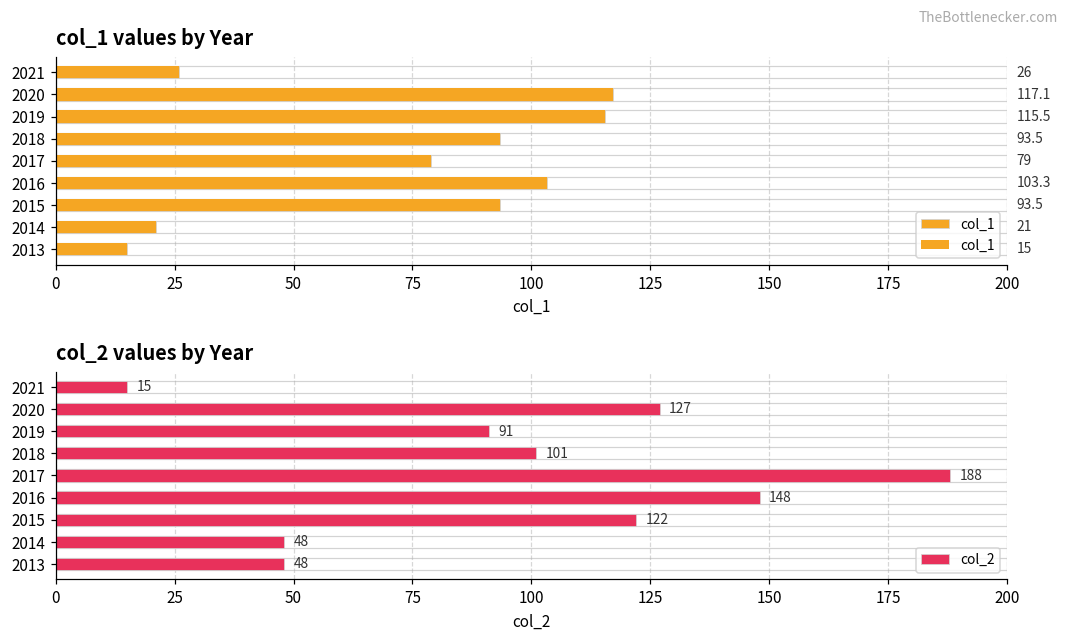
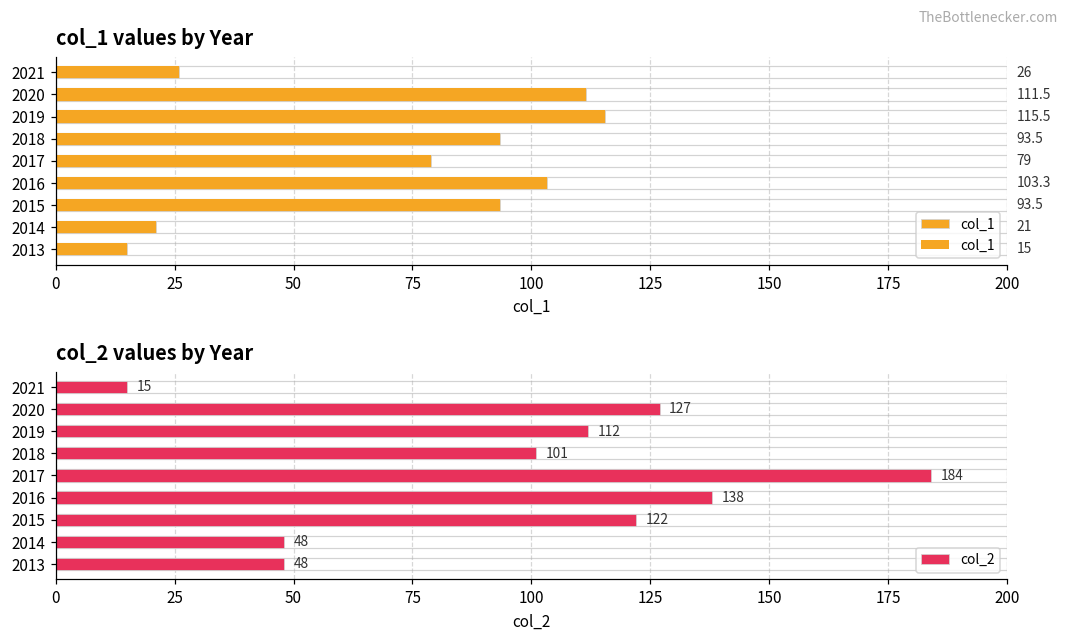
col_1 values by Year, col_1, 2020: 117.1 -> 111.5
col_2 values by Year, col_2, 2019: 91 -> 112
col_2 values by Year, col_2, 2017: 188 -> 184
col_2 values by Year, col_2, 2016: 148 -> 138
